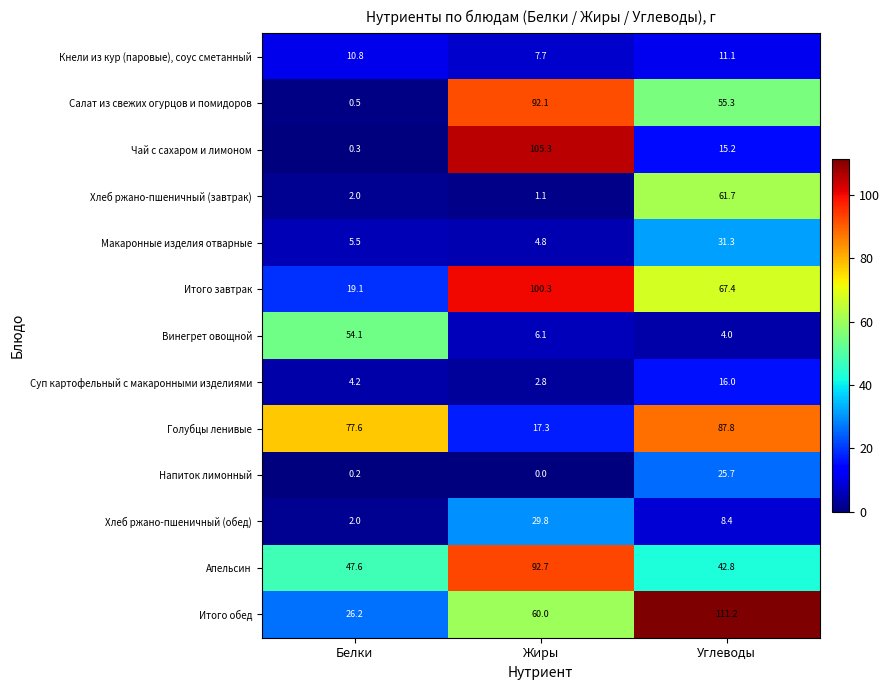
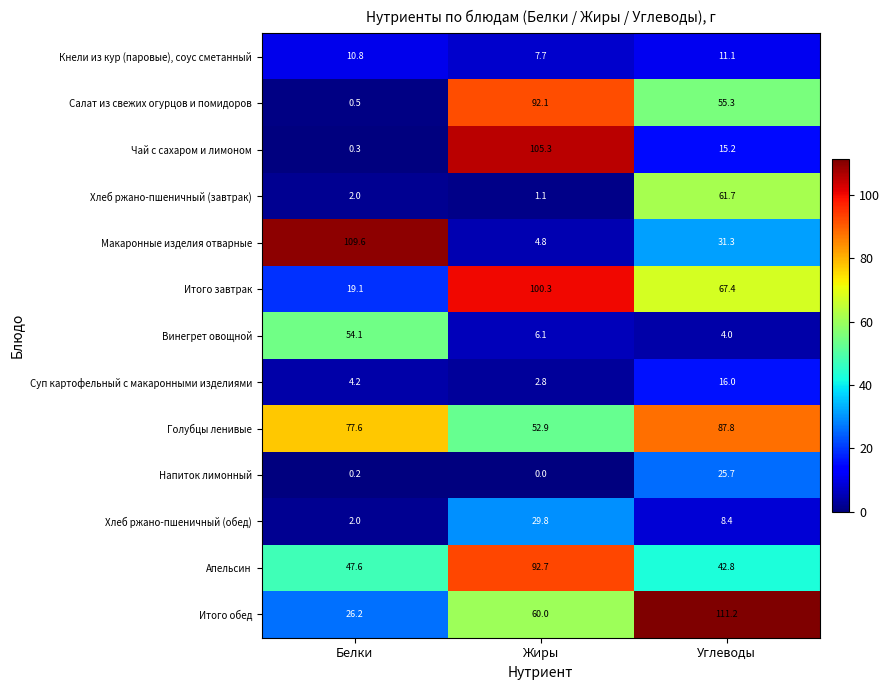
Макаронные изделия отварные, Белки: 5.5 -> 109.6
Голубцы ленивые, Жиры: 17.3 -> 52.9
